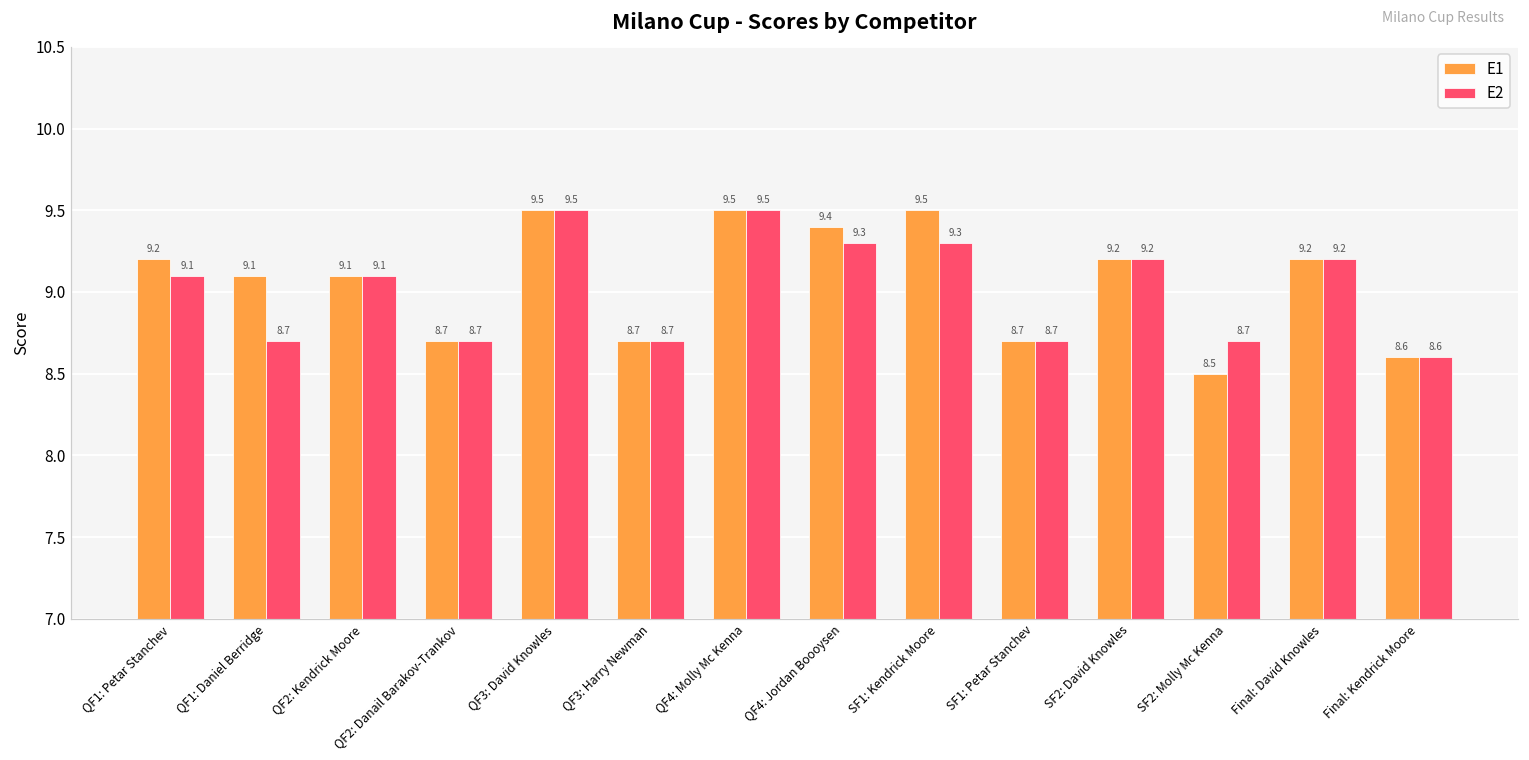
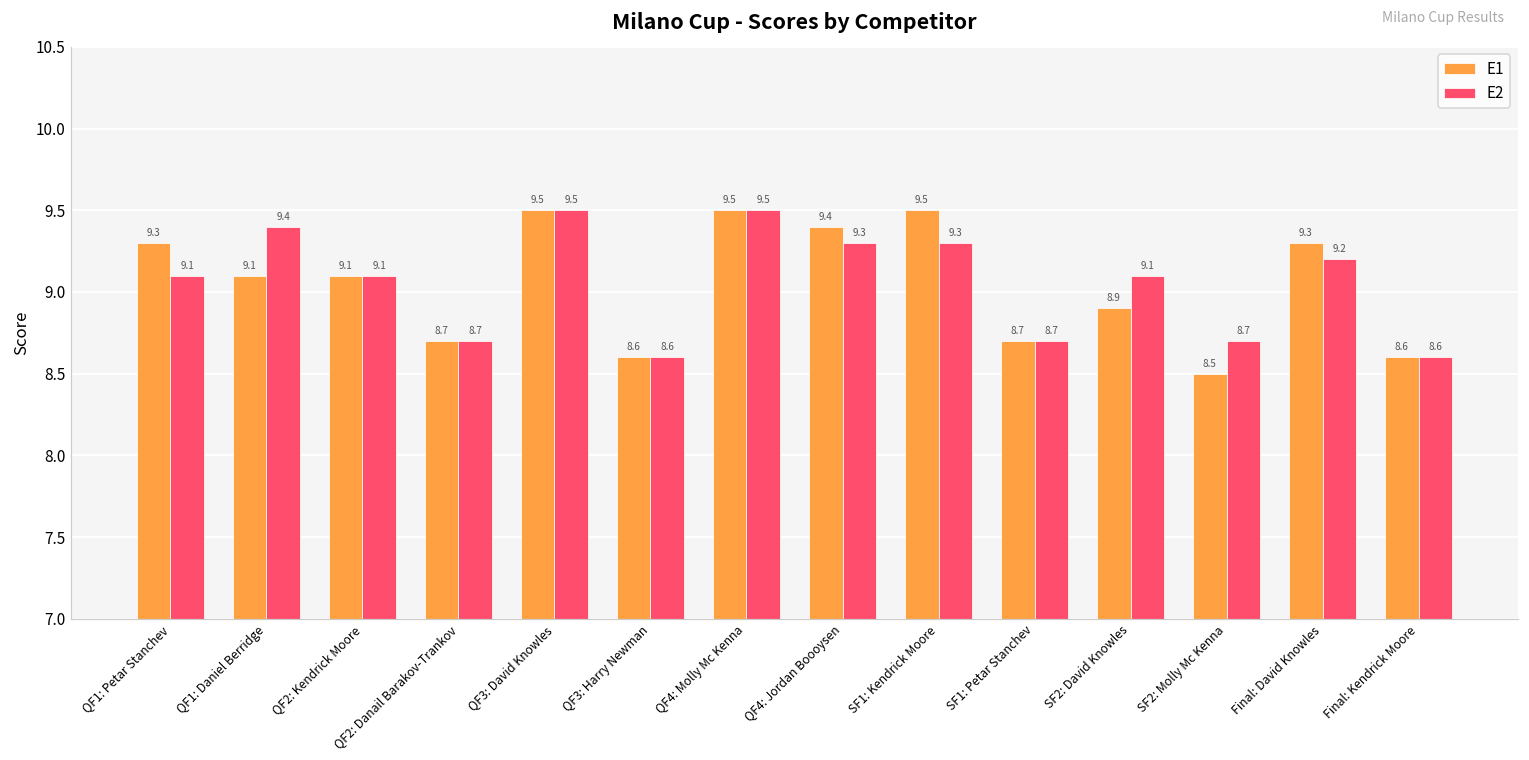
E1, QF1: Petar Stanchev: 9.2 -> 9.3
E2, QF1: Daniel Berridge: 8.7 -> 9.4
E1, QF3: Harry Newman: 8.7 -> 8.6
E2, QF3: Harry Newman: 8.7 -> 8.6
E1, SF2: David Knowles: 9.2 -> 8.9
E2, SF2: David Knowles: 9.2 -> 9.1
E1, Final: David Knowles: 9.2 -> 9.3
